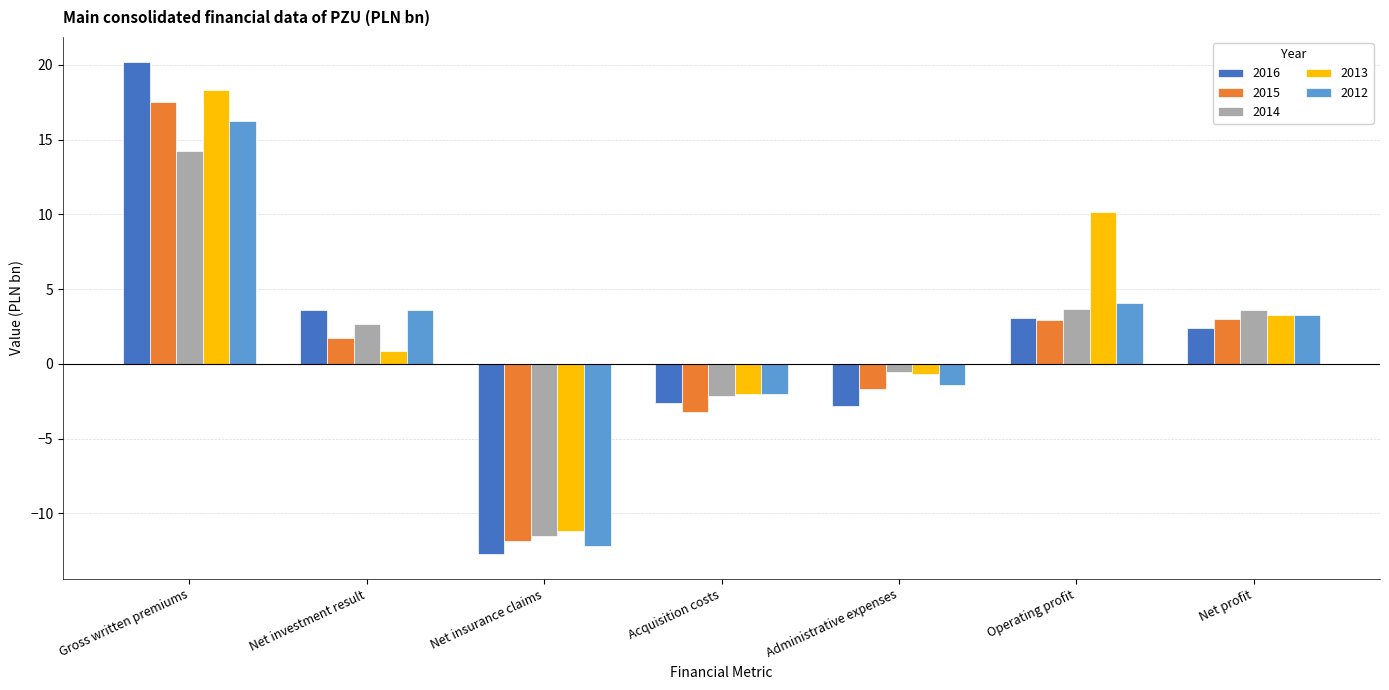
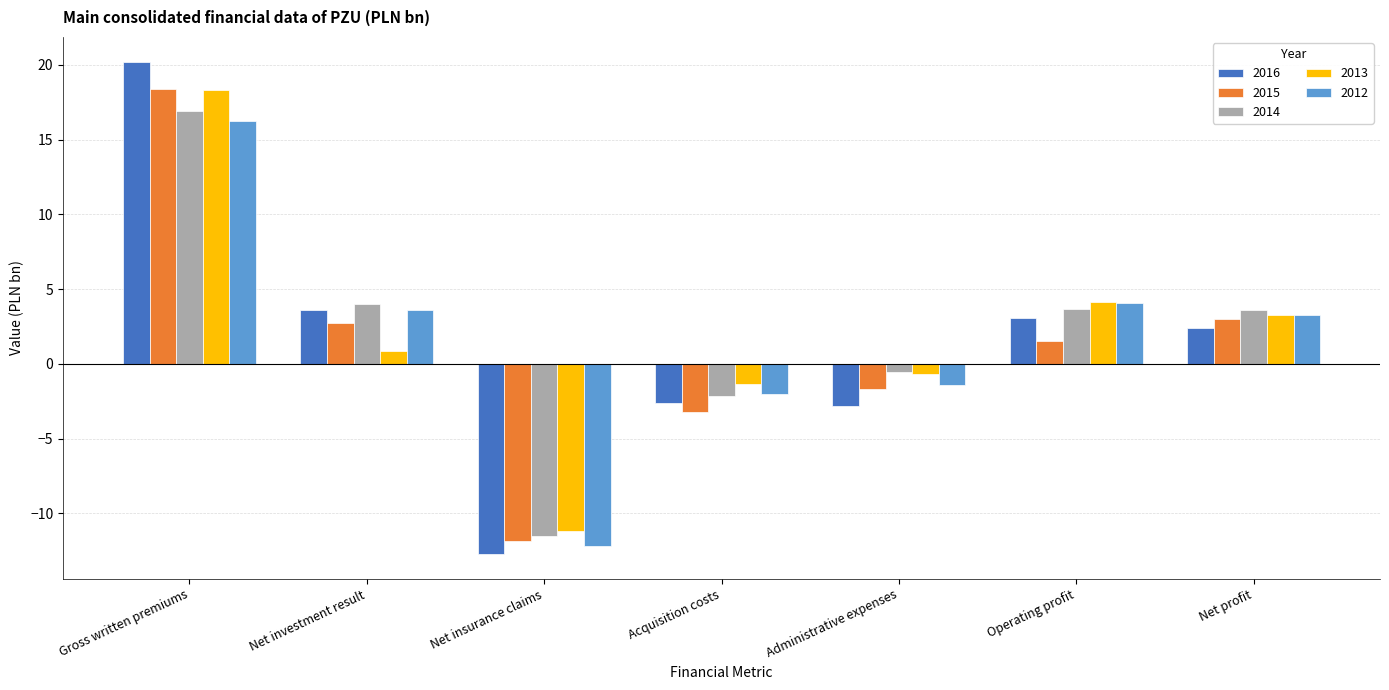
2015, Gross written premiums: 17.5 -> 18.4
2014, Gross written premiums: 14.2 -> 16.9
2015, Net investment result: 1.7 -> 2.8
2014, Net investment result: 2.6 -> 4.0
2013, Acquisition costs: -2.0 -> -1.3
2015, Operating profit: 2.9 -> 1.5
2013, Operating profit: 10.1 -> 4.1
